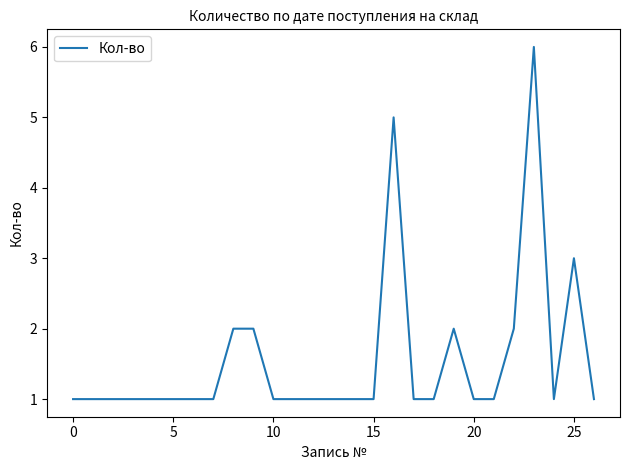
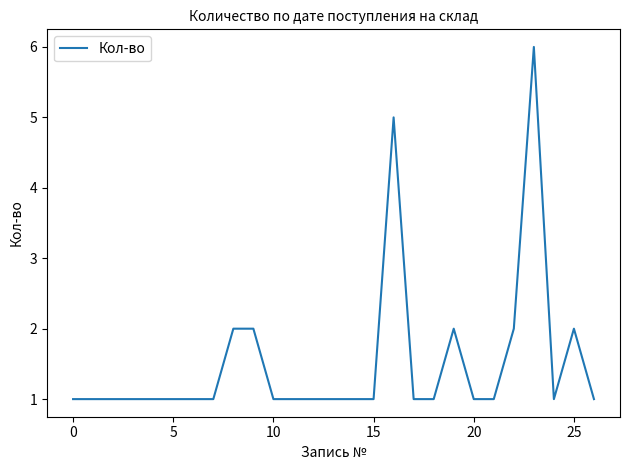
25: 3 -> 2
